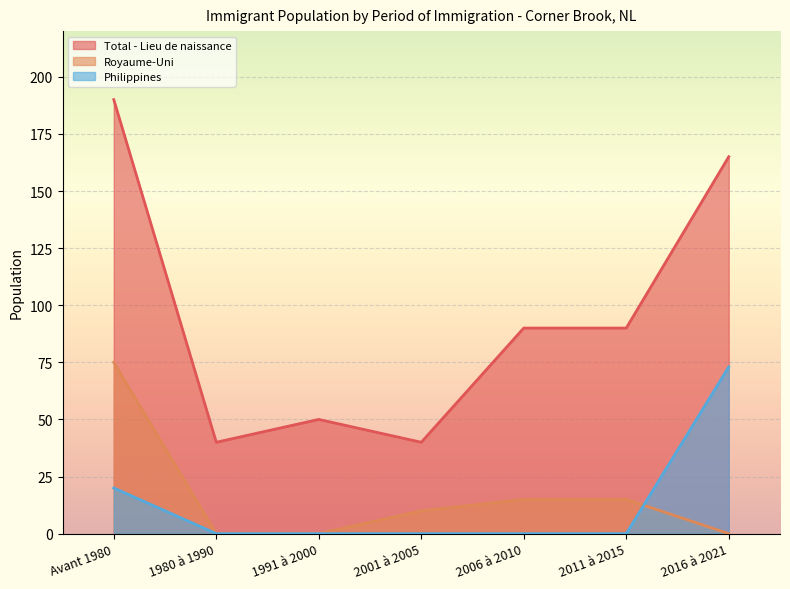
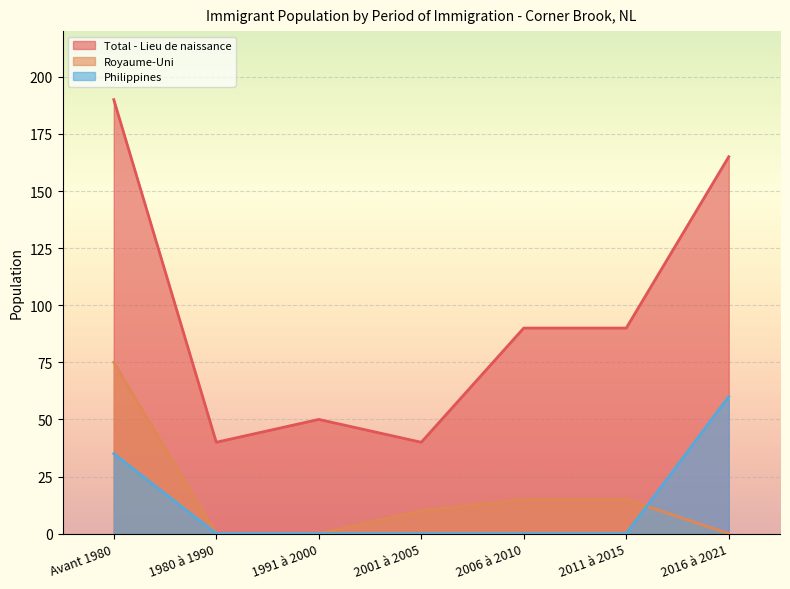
Philippines, Avant 1980: 20 -> 35
Philippines, 2016 à 2021: 73 -> 60
